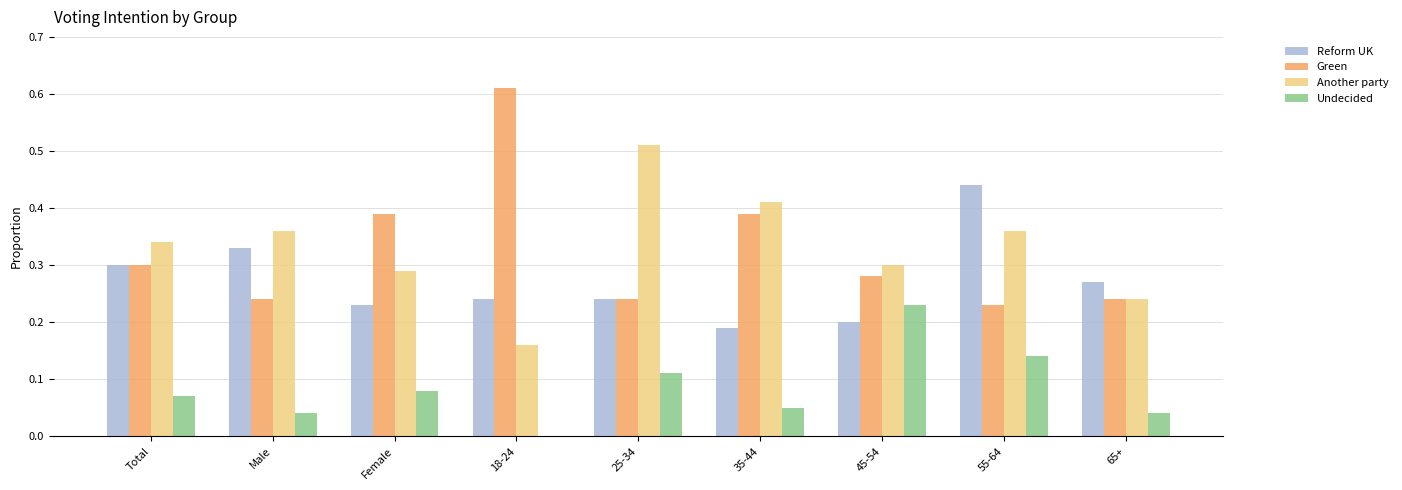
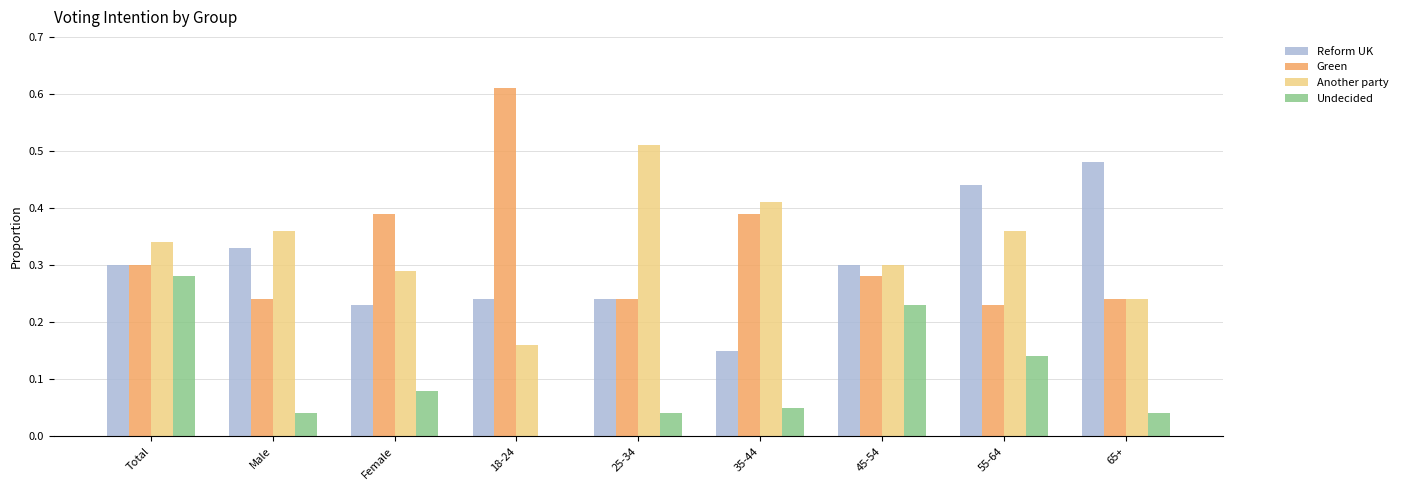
Undecided, Total: 0.07 -> 0.28
Undecided, 25-34: 0.11 -> 0.04
Reform UK, 35-44: 0.19 -> 0.15
Reform UK, 45-54: 0.2 -> 0.3
Reform UK, 65+: 0.27 -> 0.48
